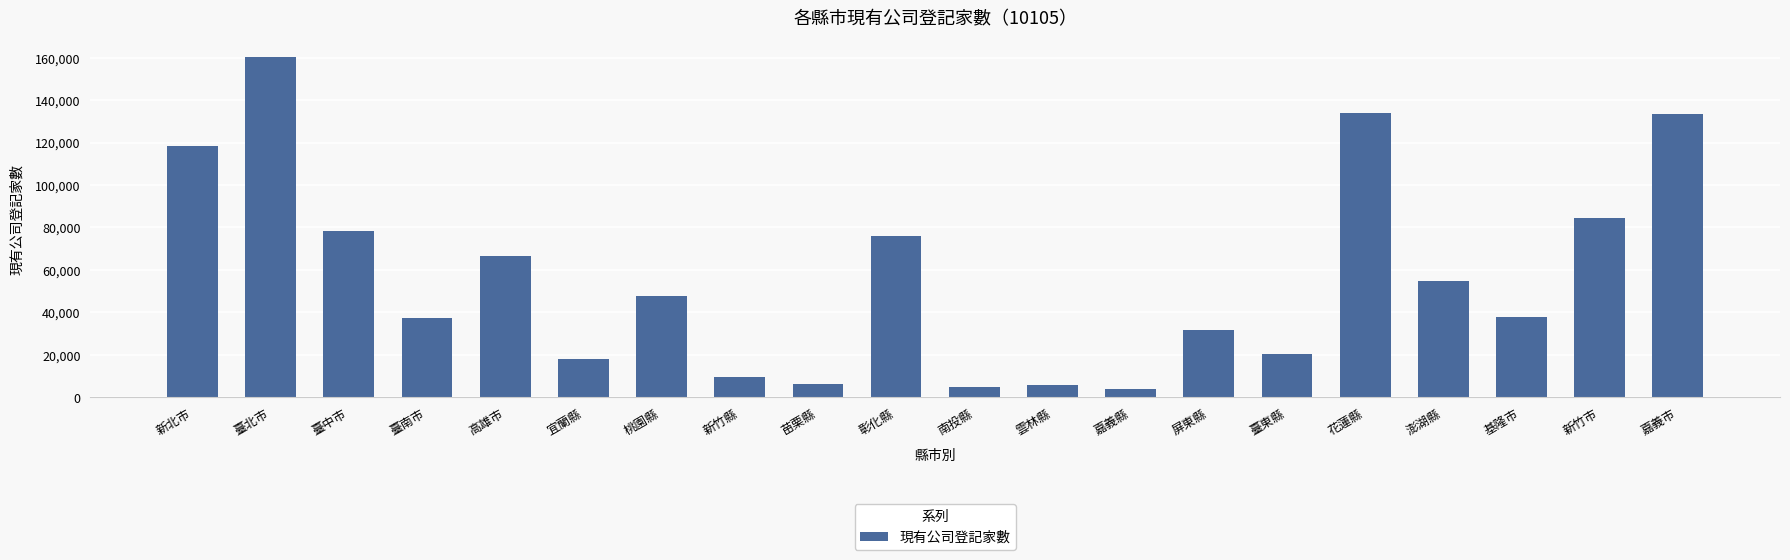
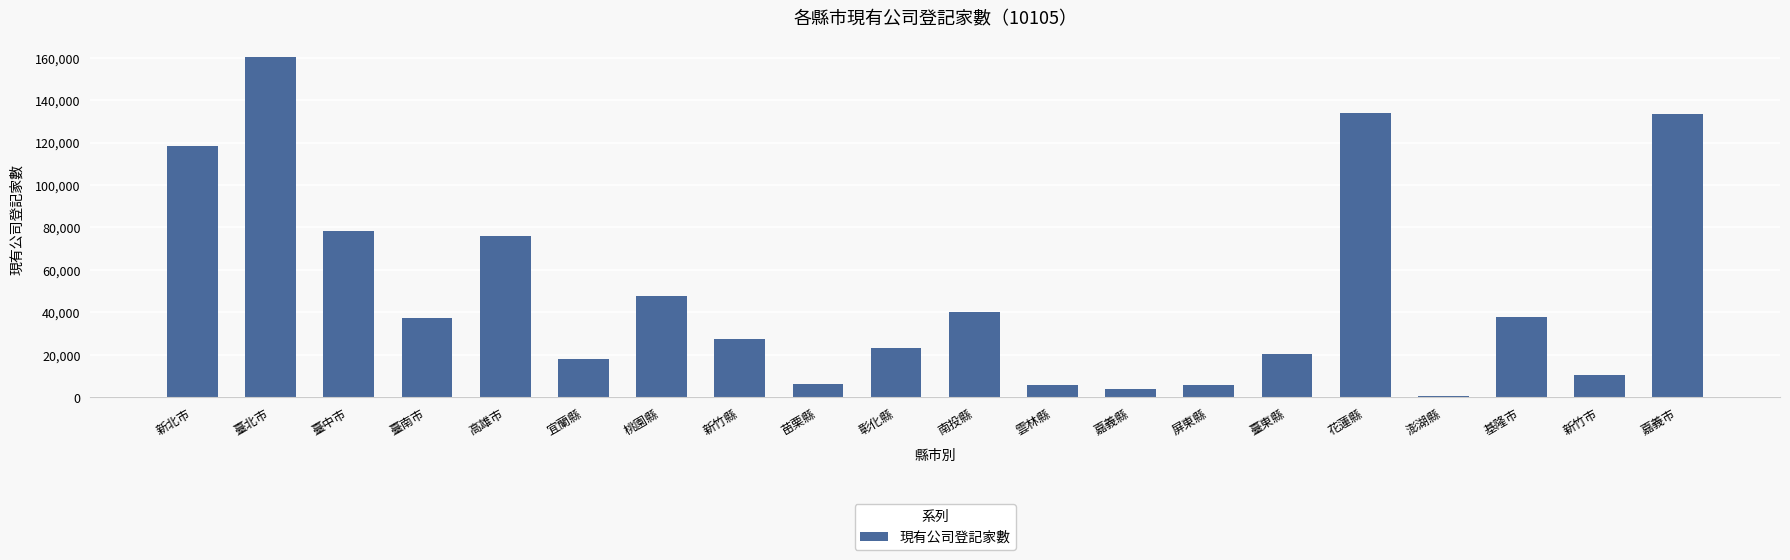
高雄市: 66,000 -> 76,000
新竹縣: 9,000 -> 27,000
彰化縣: 76,000 -> 23,000
南投縣: 5,000 -> 40,000
屏東縣: 32,000 -> 5,000
澎湖縣: 55,000 -> 1,000
新竹市: 85,000 -> 10,000
